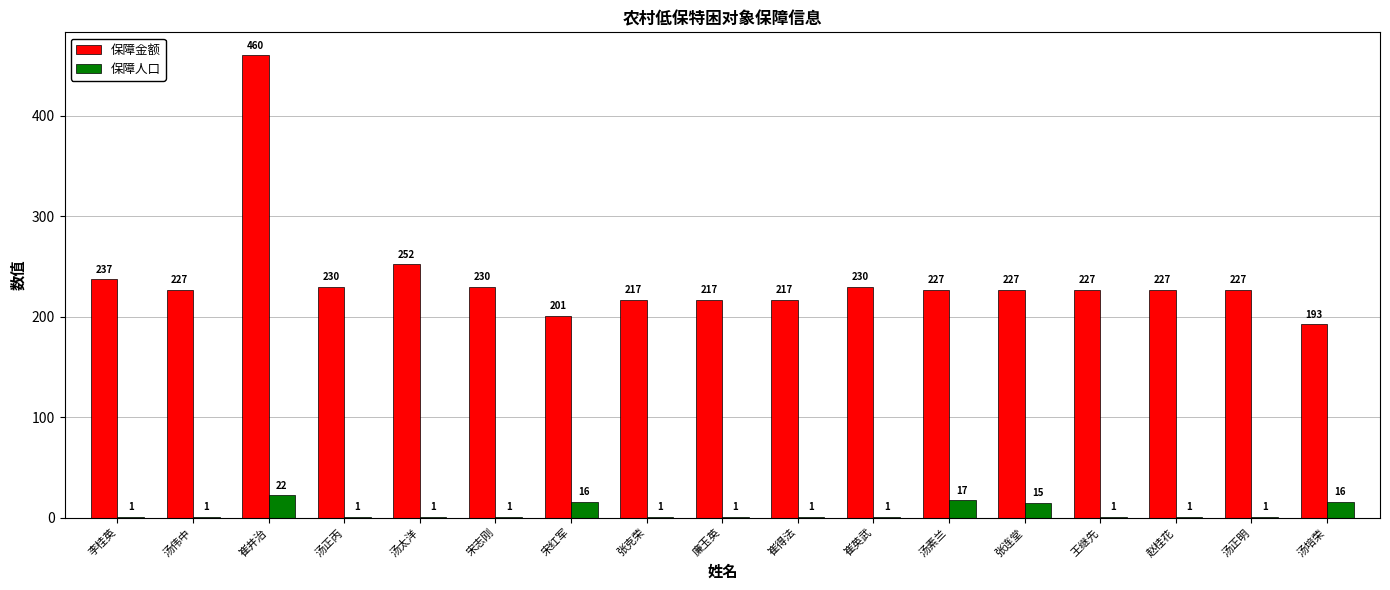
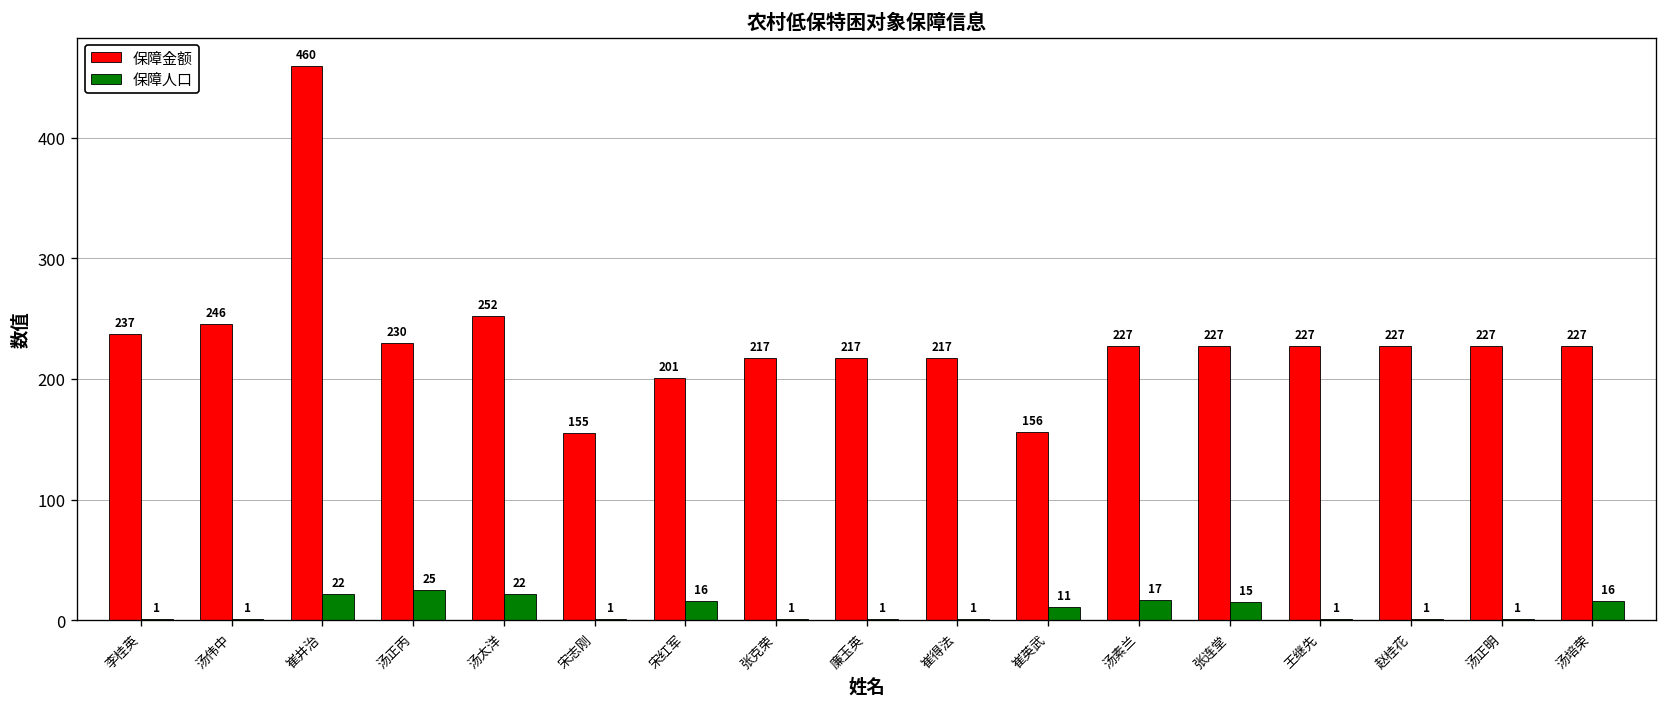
保障金额, 汤伟中: 227 -> 246
保障人口, 汤正丙: 1 -> 25
保障人口, 汤太洋: 1 -> 22
保障金额, 宋志刚: 230 -> 155
保障金额, 崔英武: 230 -> 156
保障人口, 崔英武: 1 -> 11
保障金额, 汤培荣: 193 -> 227
